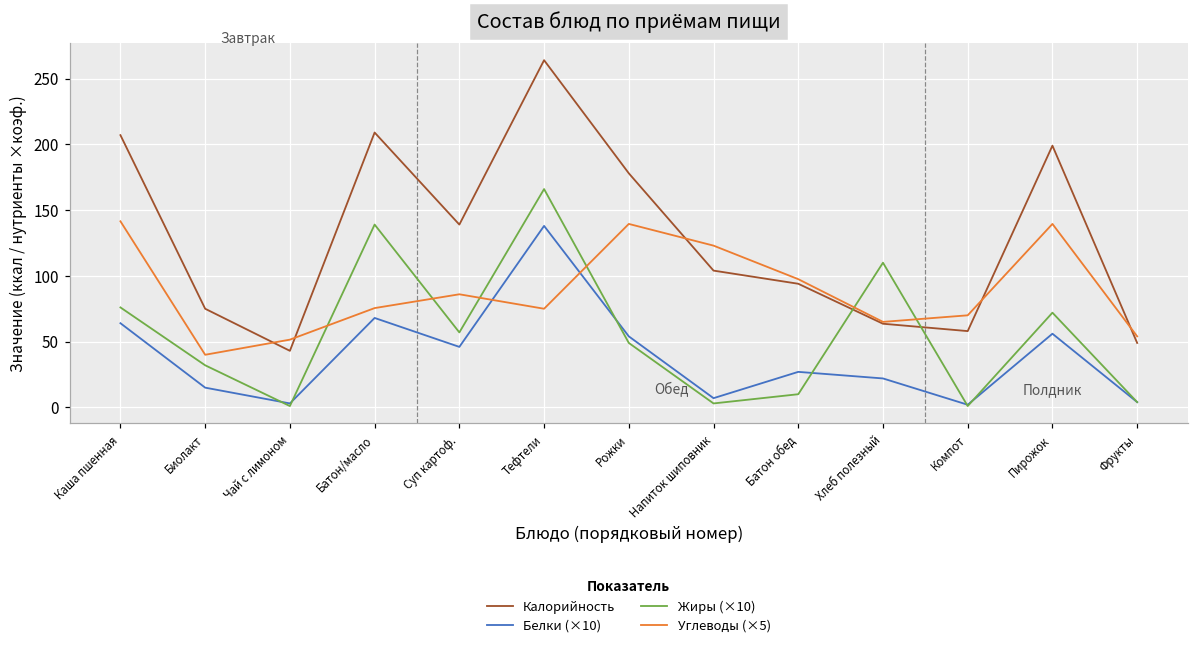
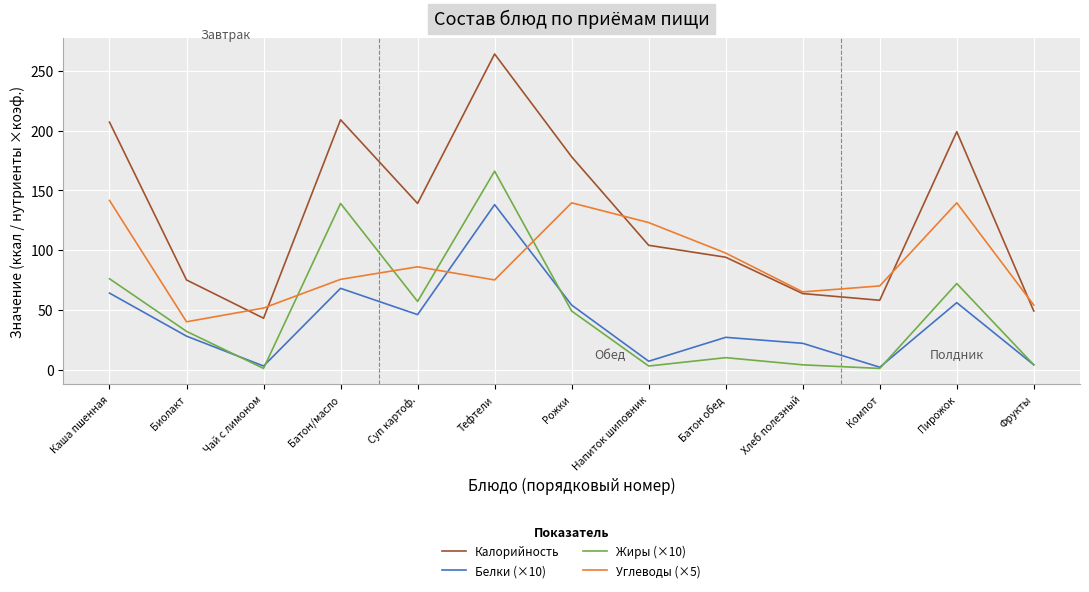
Белки (×10), Биолакт: 15 -> 28
Жиры (×10), Хлеб полезный: 110 -> 4
